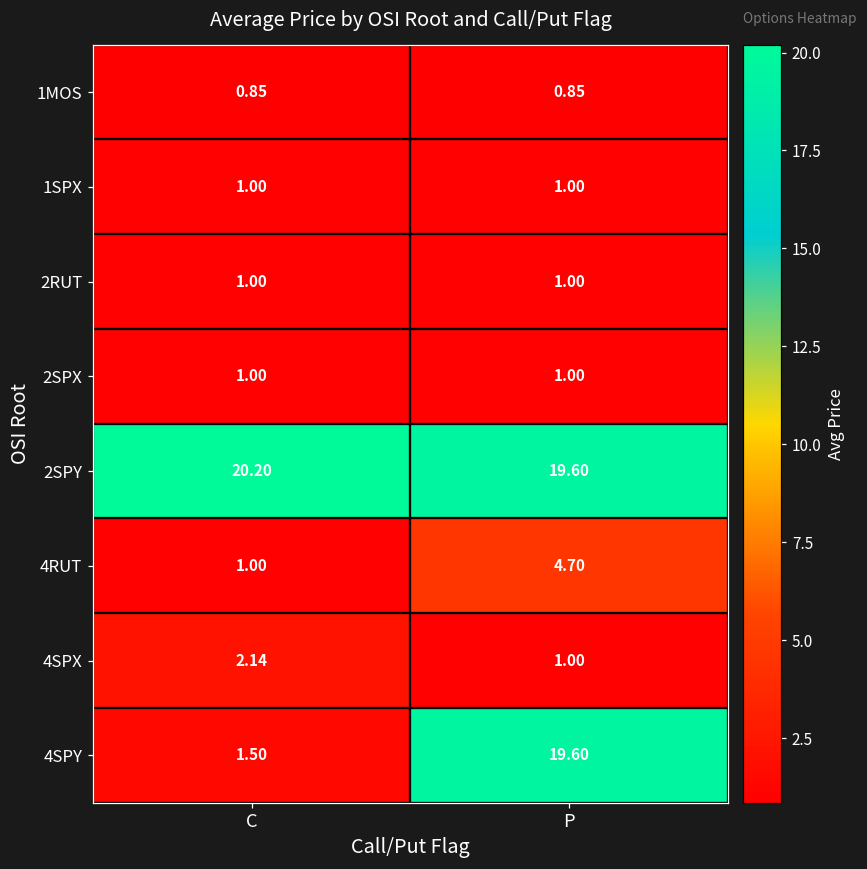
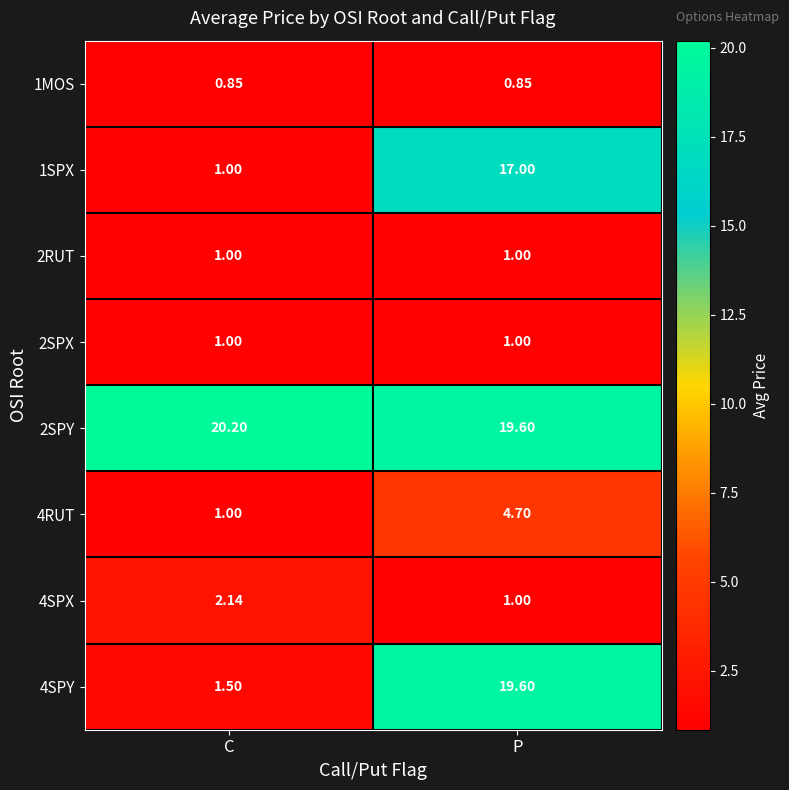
1SPX, P: 1.00 -> 17.00
